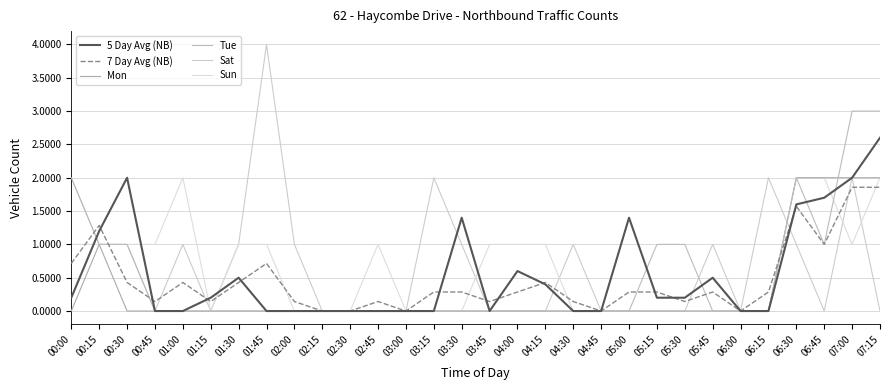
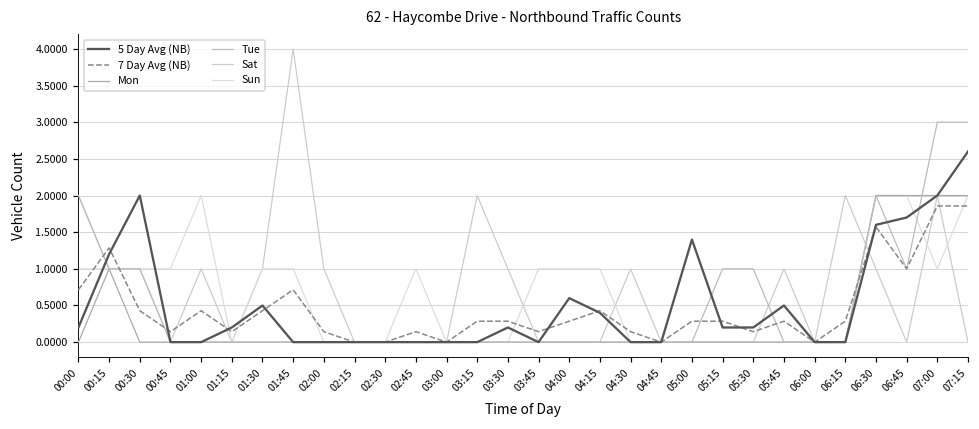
5 Day Avg (NB), 03:30: 1.4 -> 0.2
